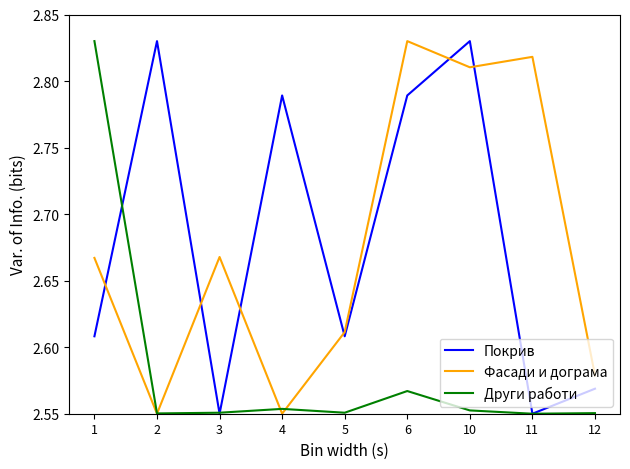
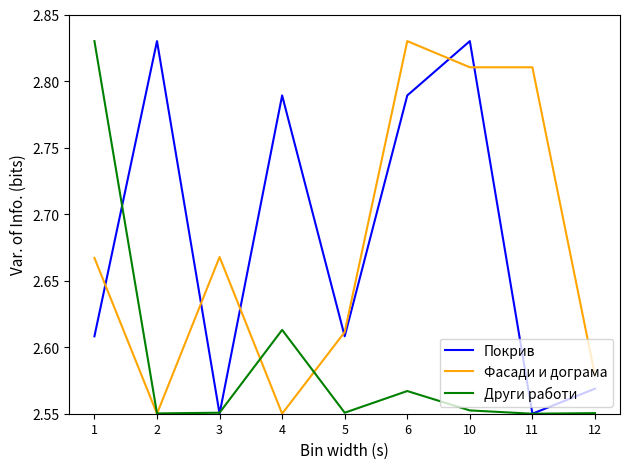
Други работи, 4: 2.554 -> 2.613
Фасади и дограма, 11: 2.818 -> 2.810
